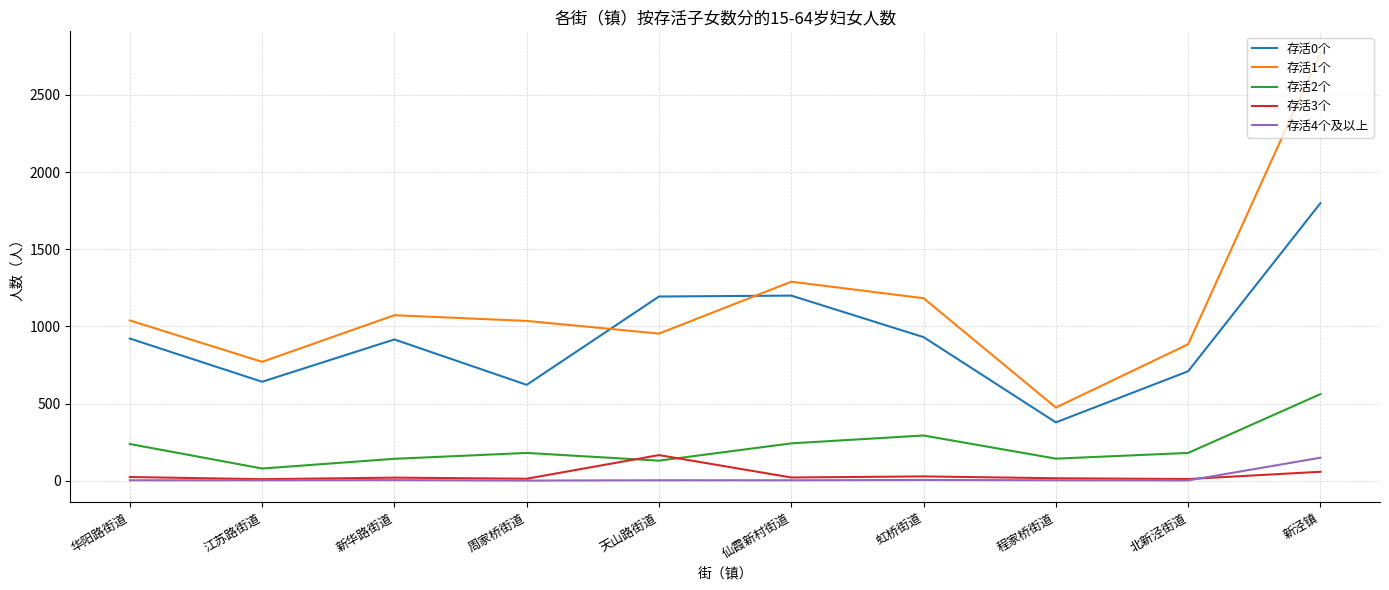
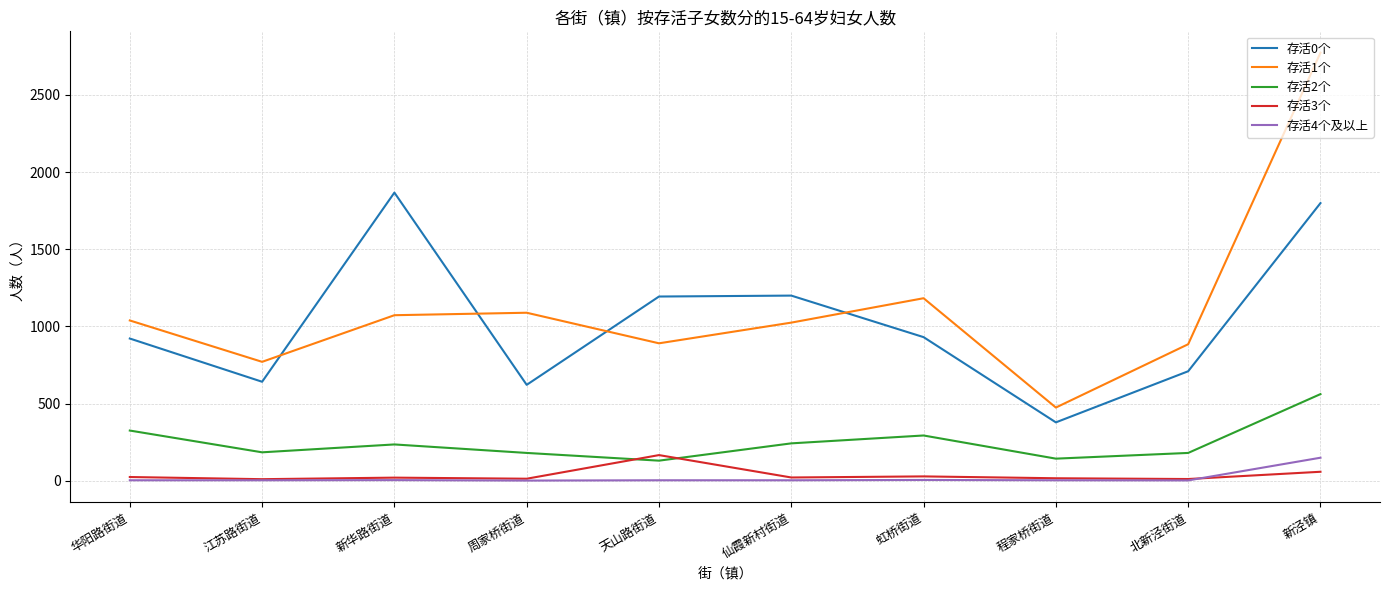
存活2个, 华阳路街道: 240 -> 330
存活2个, 江苏路街道: 80 -> 190
存活0个, 新华路街道: 920 -> 1870
存活2个, 新华路街道: 140 -> 240
存活1个, 周家桥街道: 1040 -> 1090
存活1个, 天山路街道: 950 -> 890
存活1个, 仙霞新村街道: 1290 -> 1030
